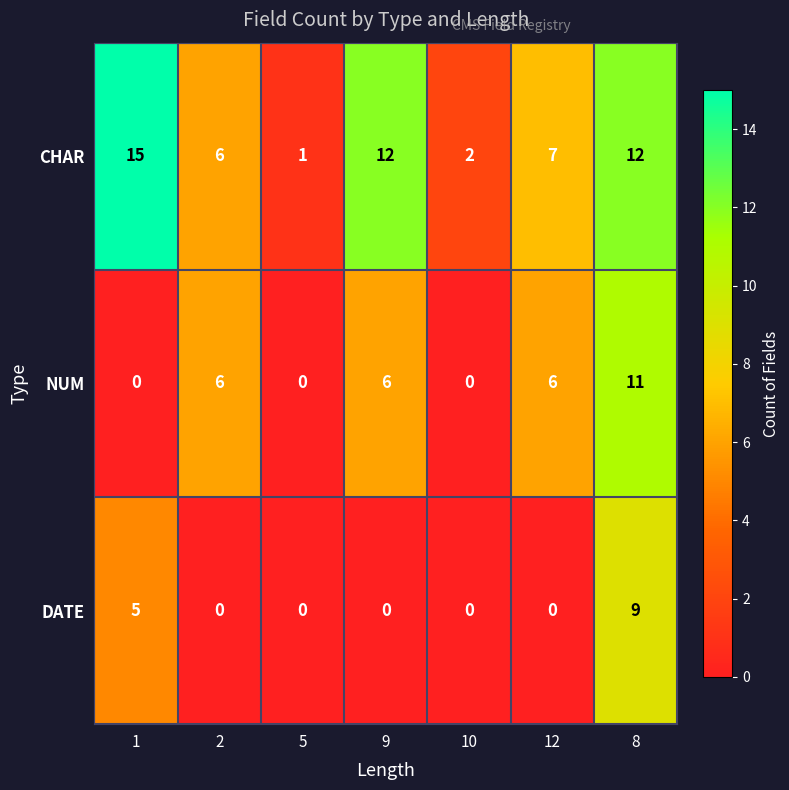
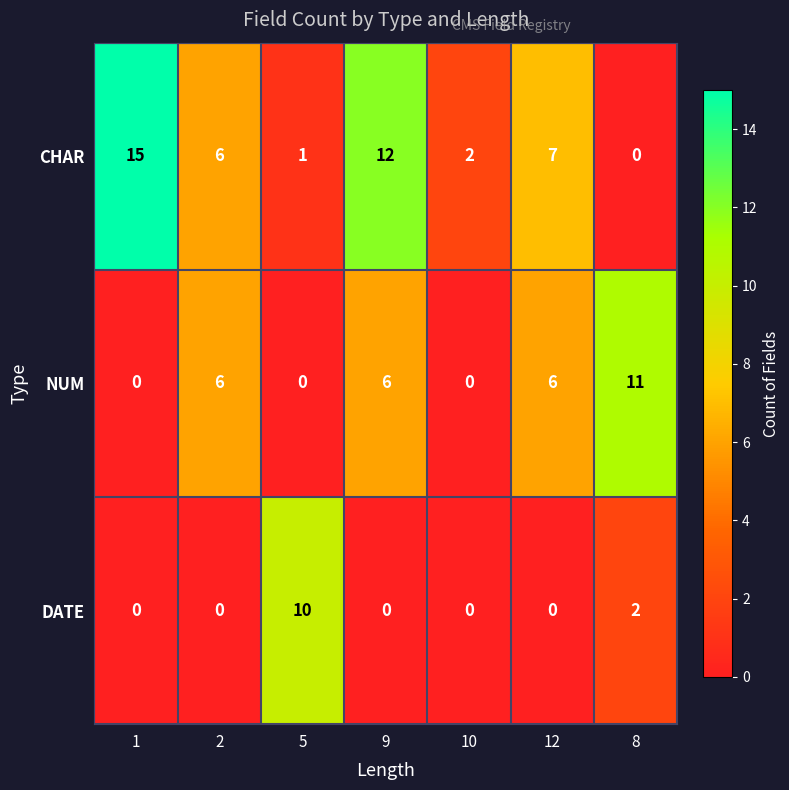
CHAR, 8: 12 -> 0
DATE, 1: 5 -> 0
DATE, 5: 0 -> 10
DATE, 8: 9 -> 2
